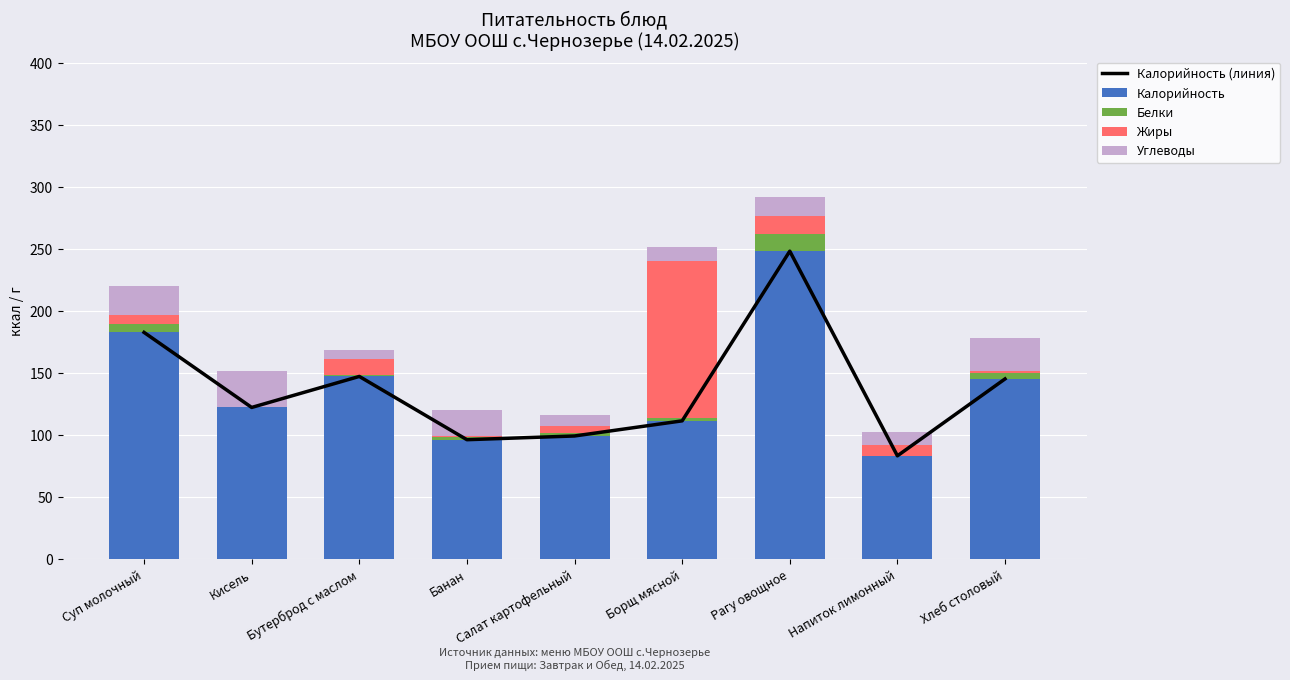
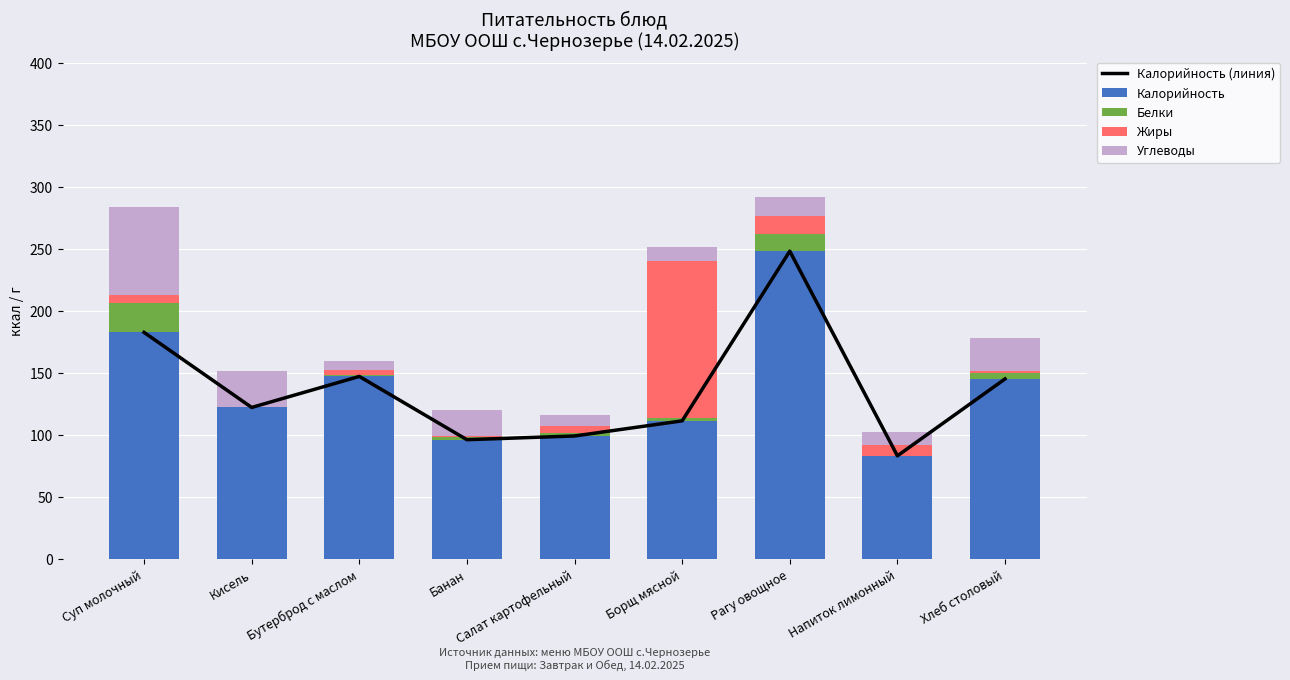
Белки, Суп молочный: 7 -> 24
Углеводы, Суп молочный: 24 -> 71
Жиры, Бутерброд с маслом: 13 -> 4
